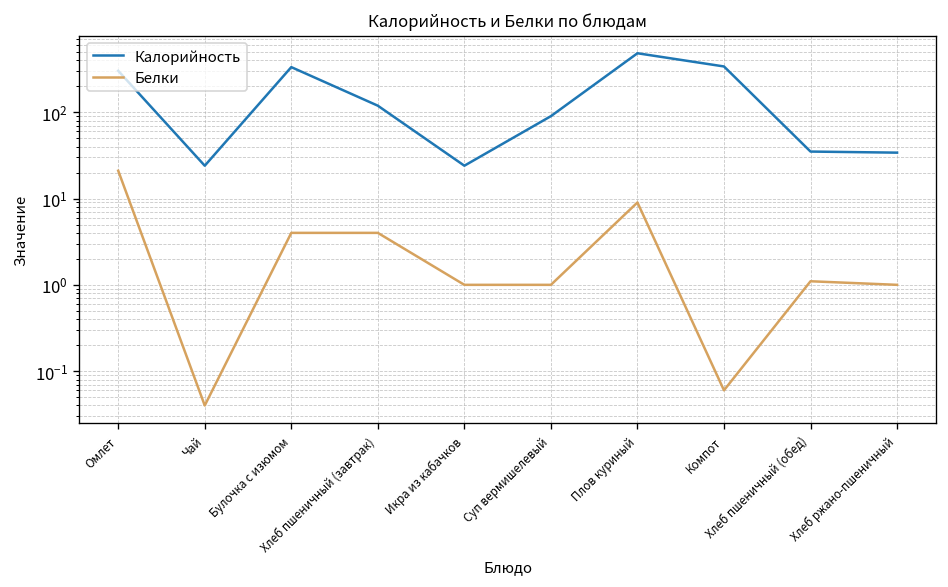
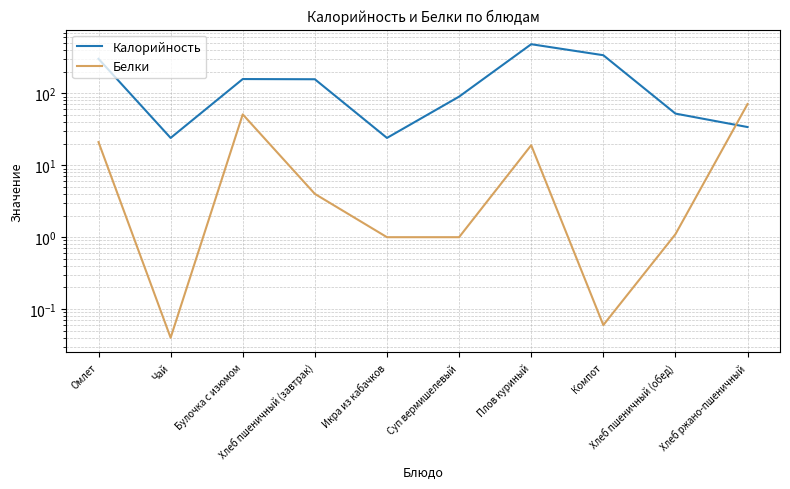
Калорийность, Булочка с изюмом: 300 -> 160
Белки, Булочка с изюмом: 4 -> 50
Калорийность, Хлеб пшеничный (завтрак): 120 -> 160
Белки, Плов куриный: 9 -> 19
Калорийность, Хлеб пшеничный (обед): 40 -> 50
Белки, Хлеб ржано-пшеничный: 1 -> 70
